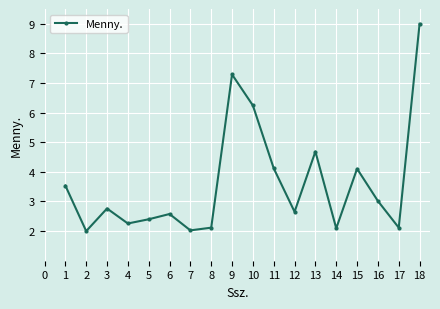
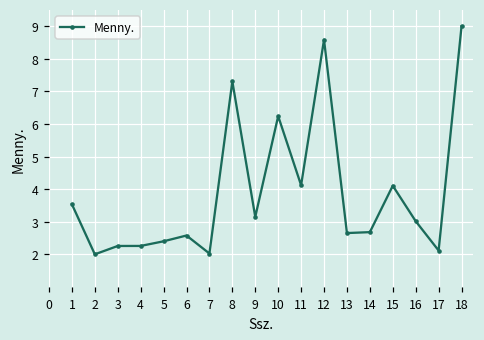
3: 2.8 -> 2.3
8: 2.1 -> 7.3
9: 7.3 -> 3.1
12: 2.7 -> 8.6
13: 4.7 -> 2.7
14: 2.1 -> 2.7
